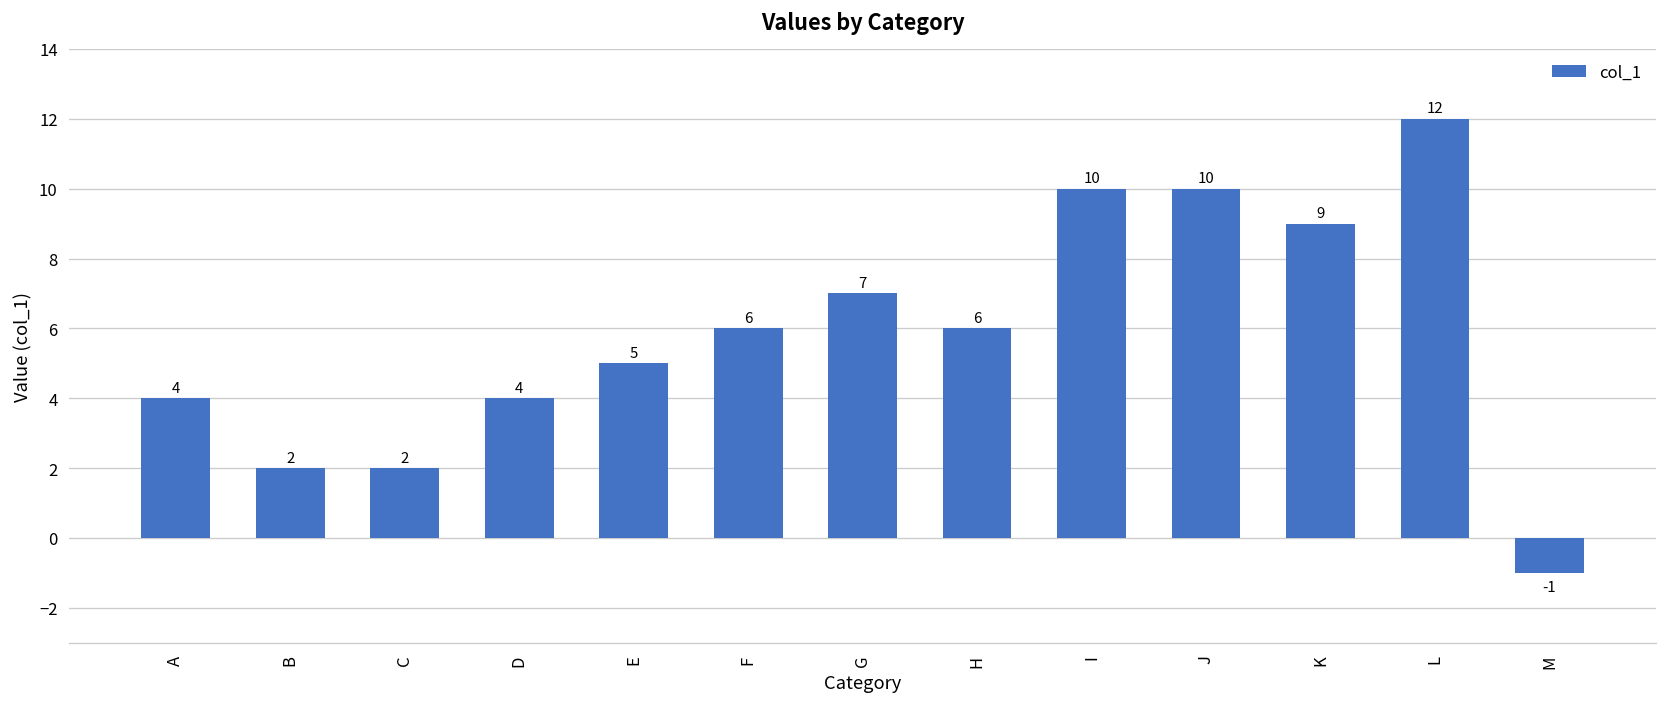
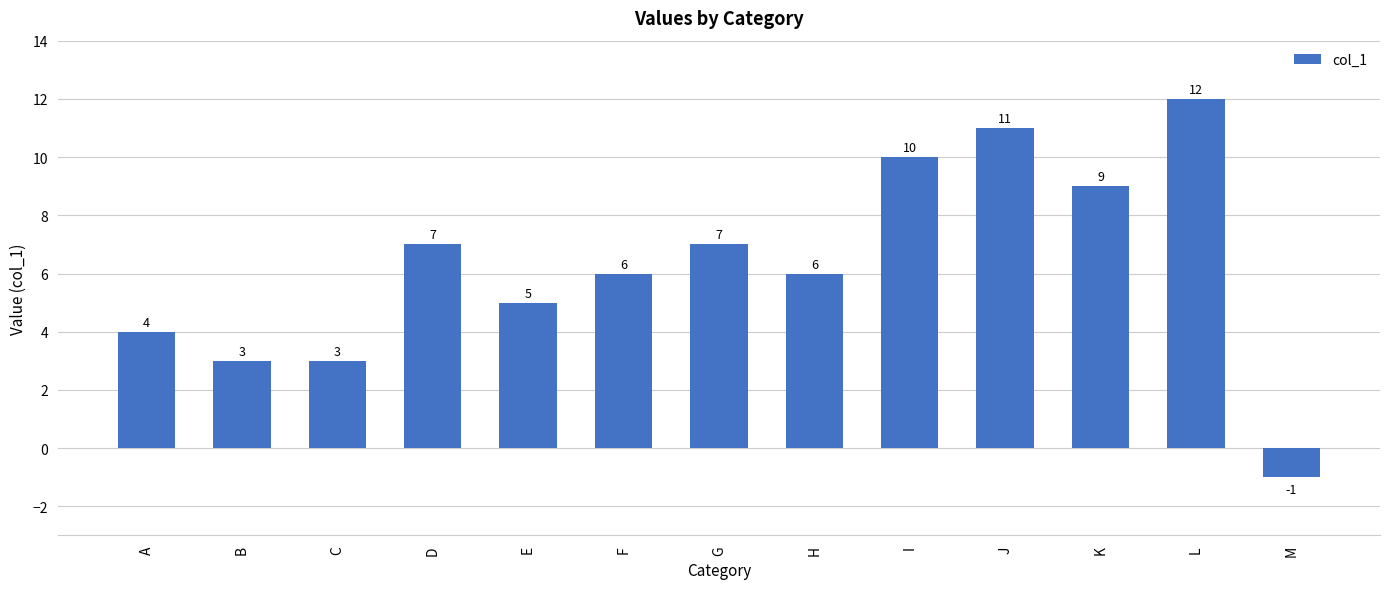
B: 2 -> 3
C: 2 -> 3
D: 4 -> 7
J: 10 -> 11
